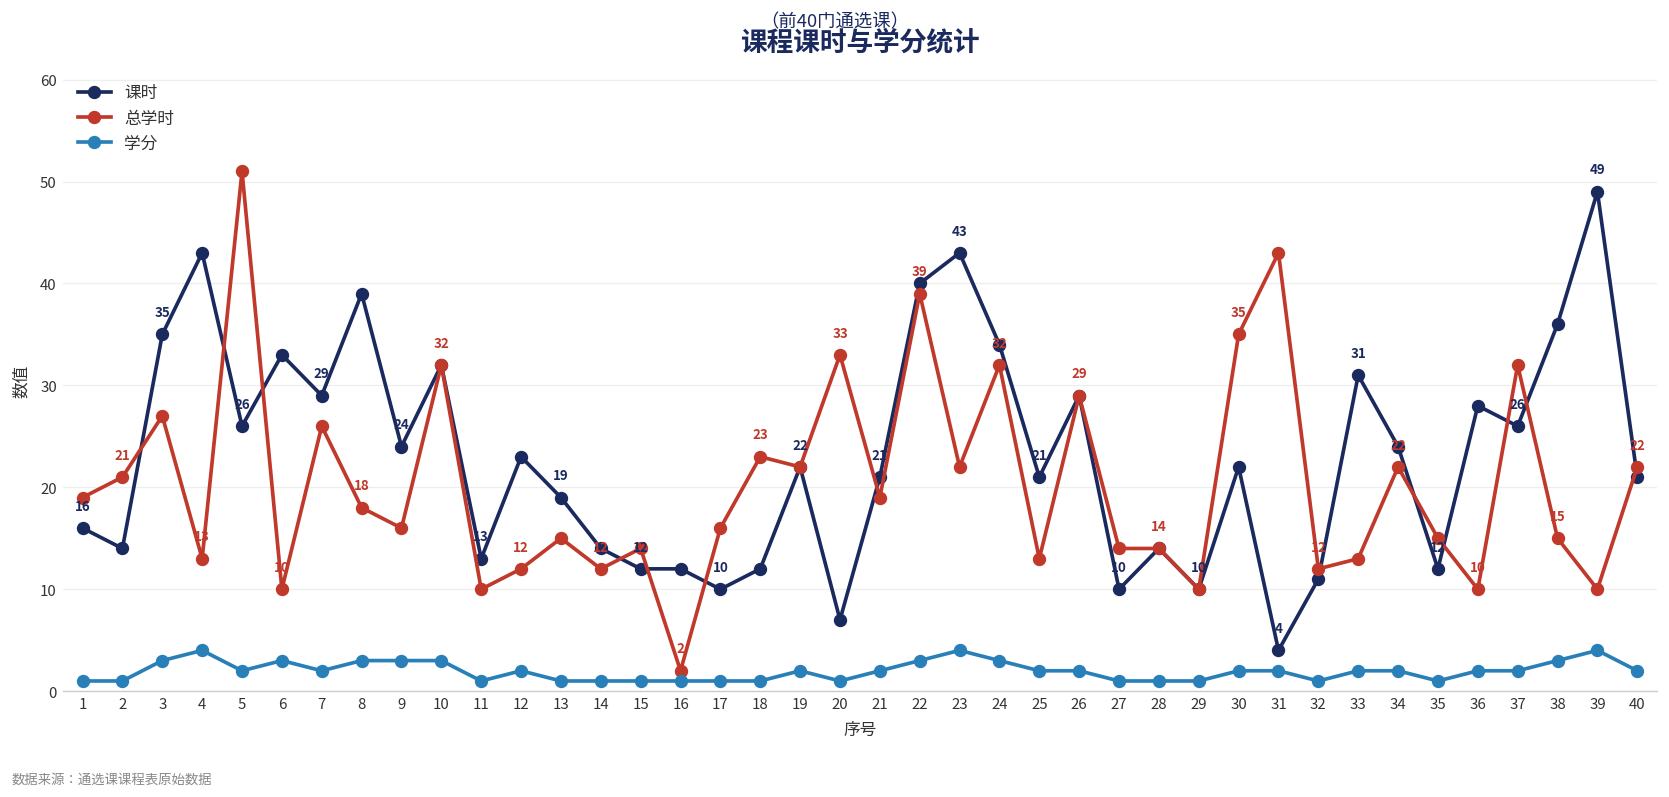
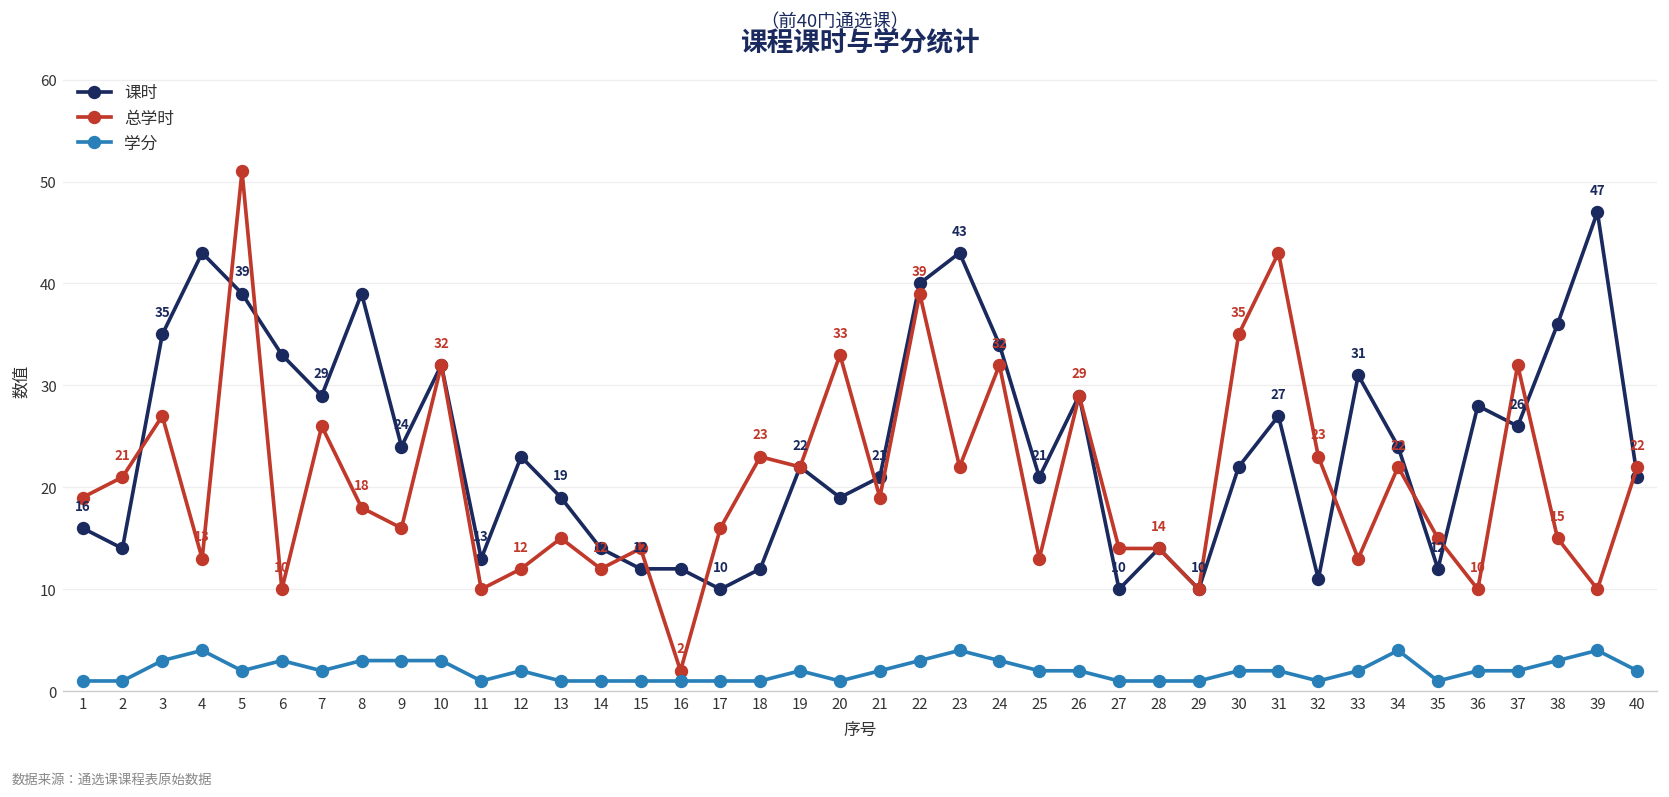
课时, 5: 26 -> 39
课时, 20: 7 -> 19
课时, 31: 4 -> 27
总学时, 32: 12 -> 23
学分, 34: 2 -> 4
课时, 39: 49 -> 47
